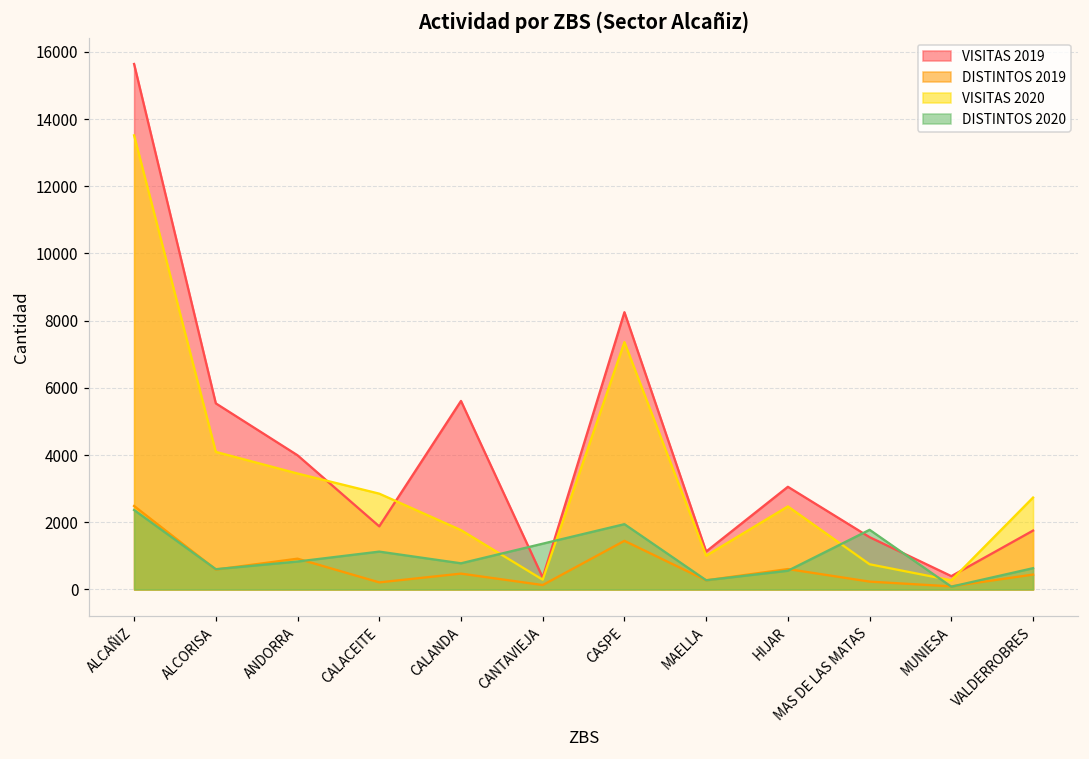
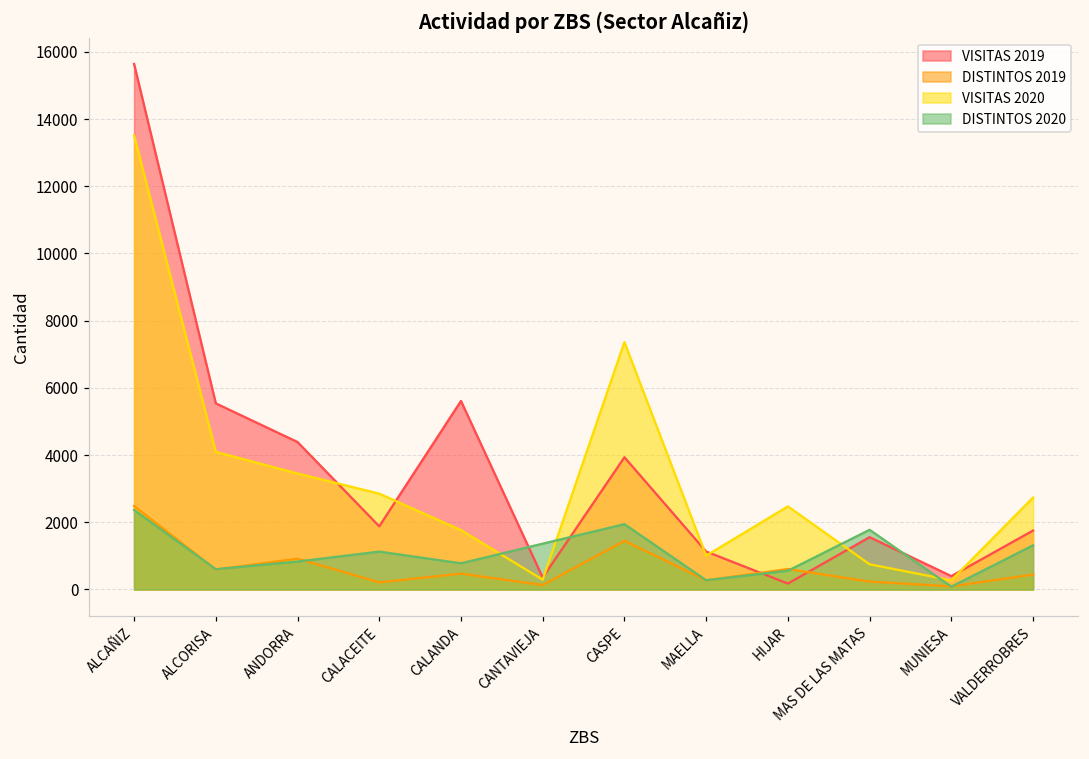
VISITAS 2019, ANDORRA: 4000 -> 4400
VISITAS 2019, CASPE: 8300 -> 3900
VISITAS 2019, HIJAR: 3100 -> 200
DISTINTOS 2020, VALDERROBRES: 600 -> 1300
